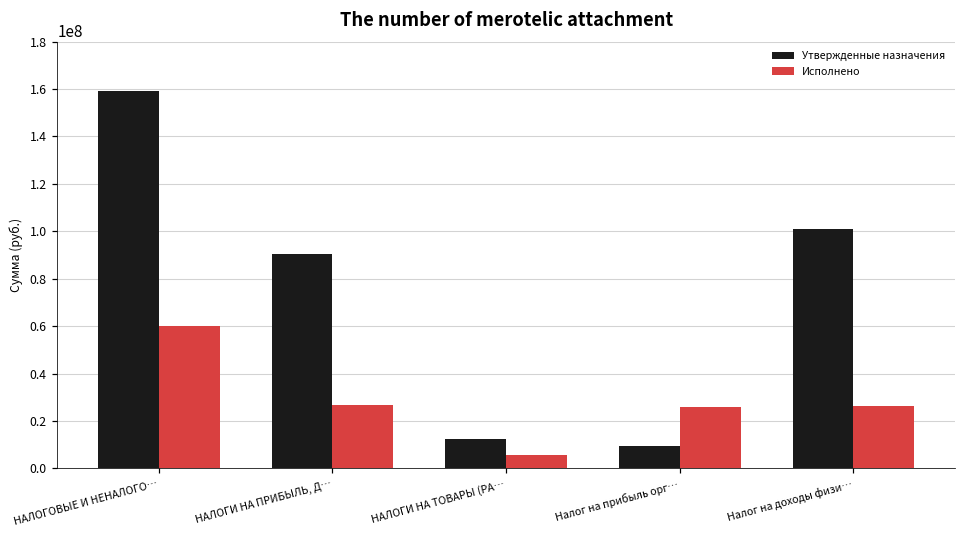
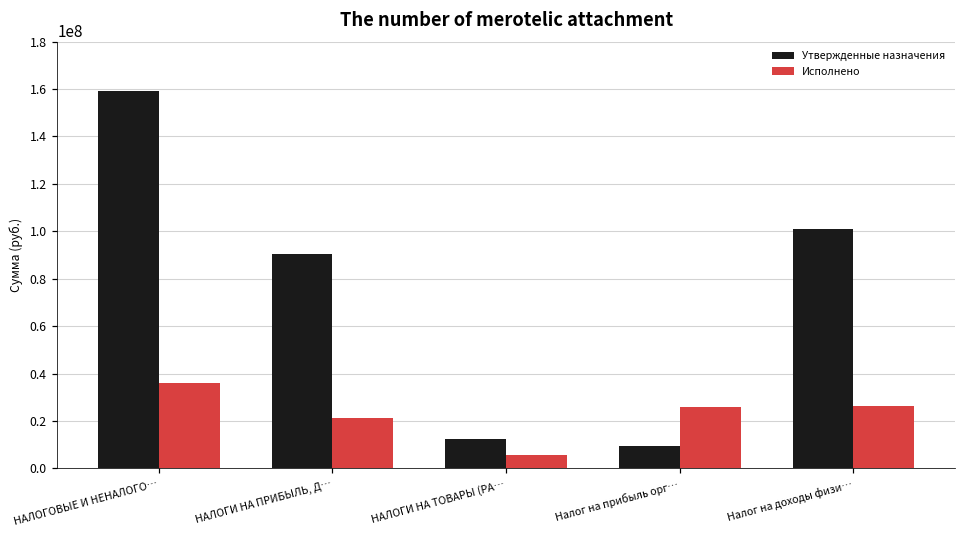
Исполнено, НАЛОГОВЫЕ И НЕНАЛОГО…: 60000000 -> 36000000
Исполнено, НАЛОГИ НА ПРИБЫЛЬ, Д…: 27000000 -> 21000000
